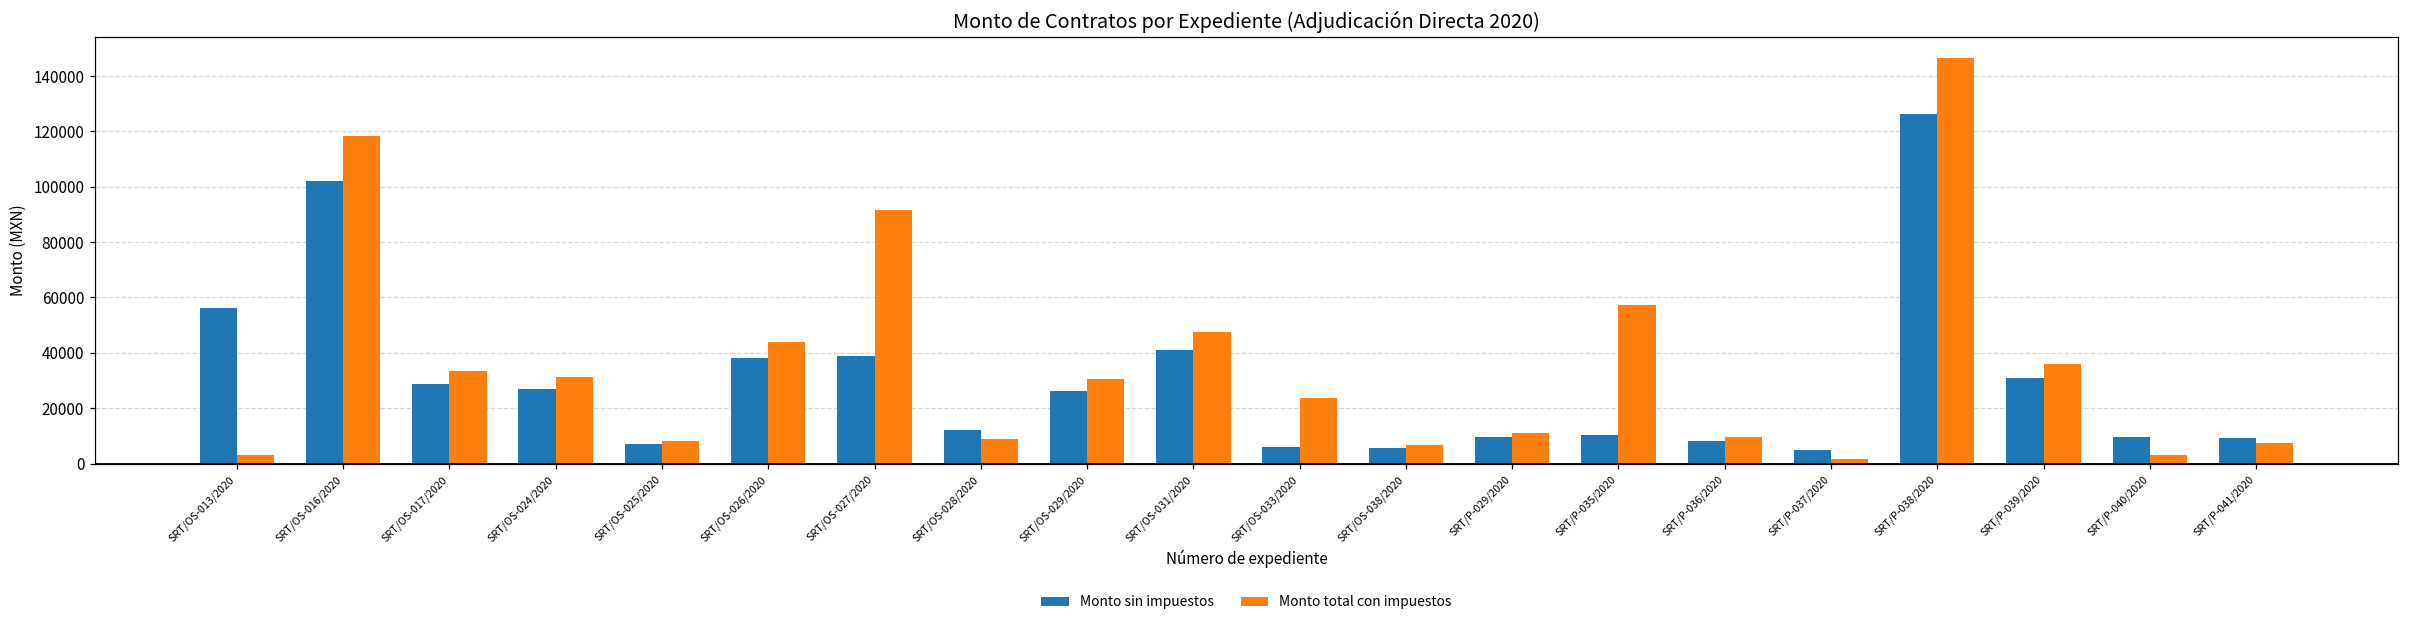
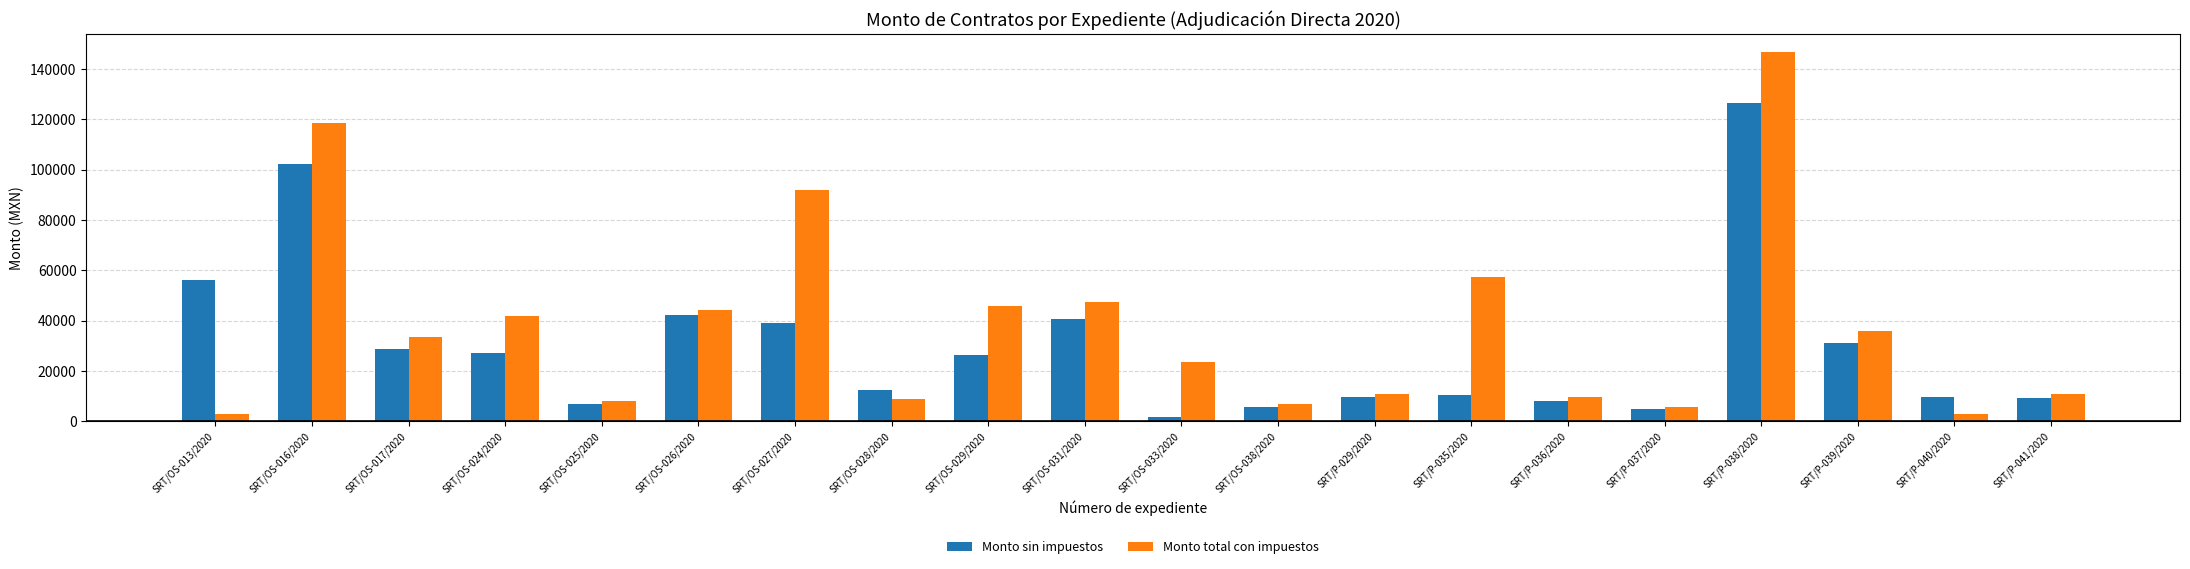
Monto total con impuestos, SRT/OS-024/2020: 31000 -> 42000
Monto sin impuestos, SRT/OS-026/2020: 38000 -> 42000
Monto total con impuestos, SRT/OS-029/2020: 30000 -> 46000
Monto sin impuestos, SRT/OS-033/2020: 6000 -> 2000
Monto total con impuestos, SRT/P-037/2020: 2000 -> 6000
Monto total con impuestos, SRT/P-041/2020: 8000 -> 11000
